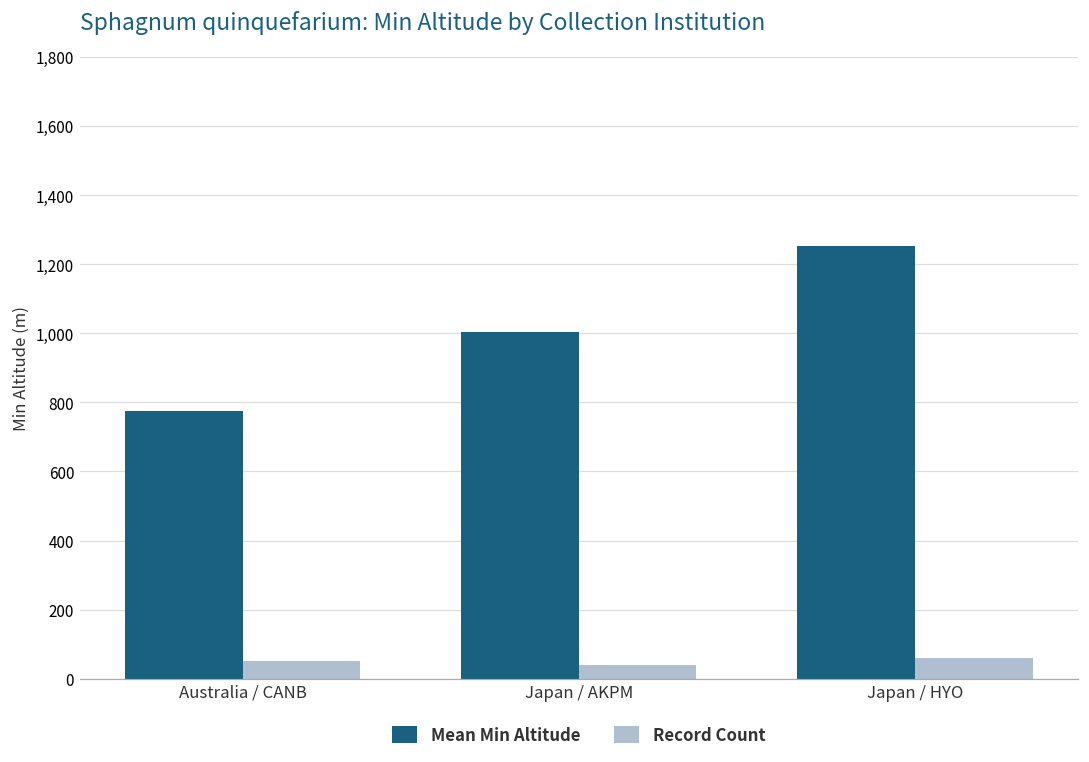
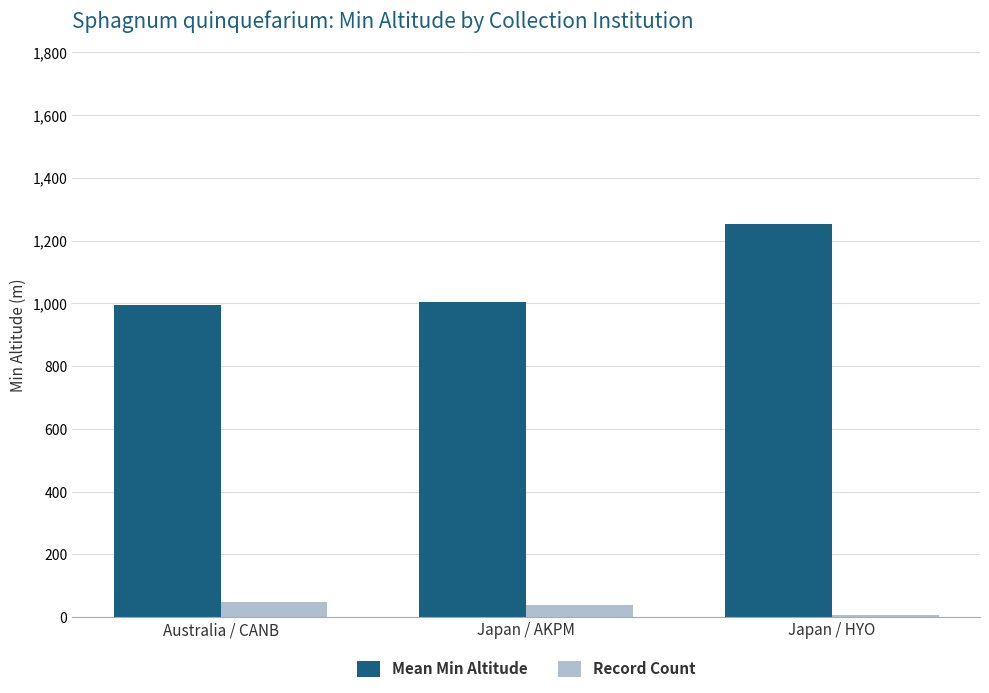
Mean Min Altitude, Australia / CANB: 780 -> 990
Record Count, Japan / HYO: 60 -> 10
